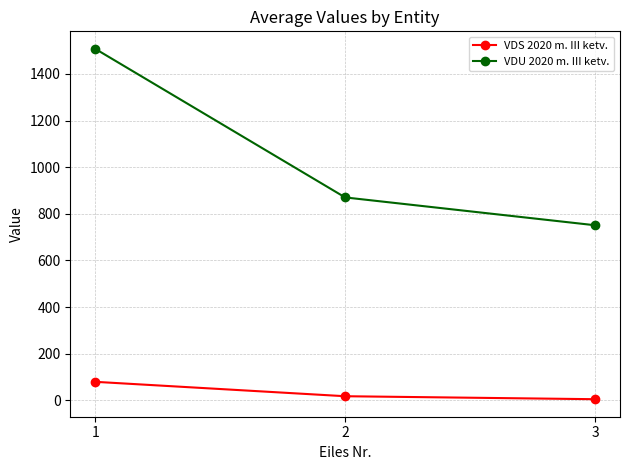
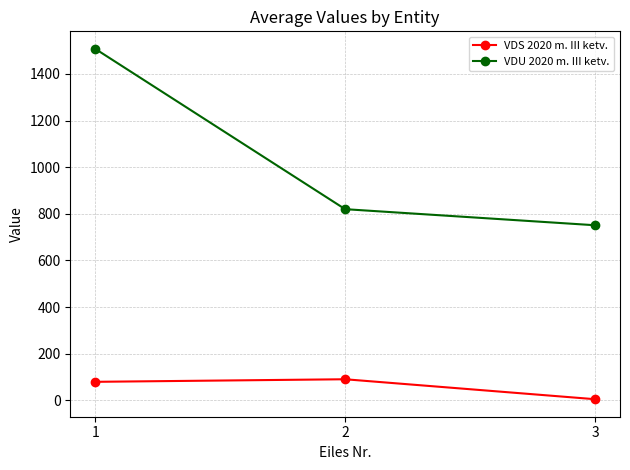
VDS 2020 m. III ketv., 2: 20 -> 90
VDU 2020 m. III ketv., 2: 870 -> 820
